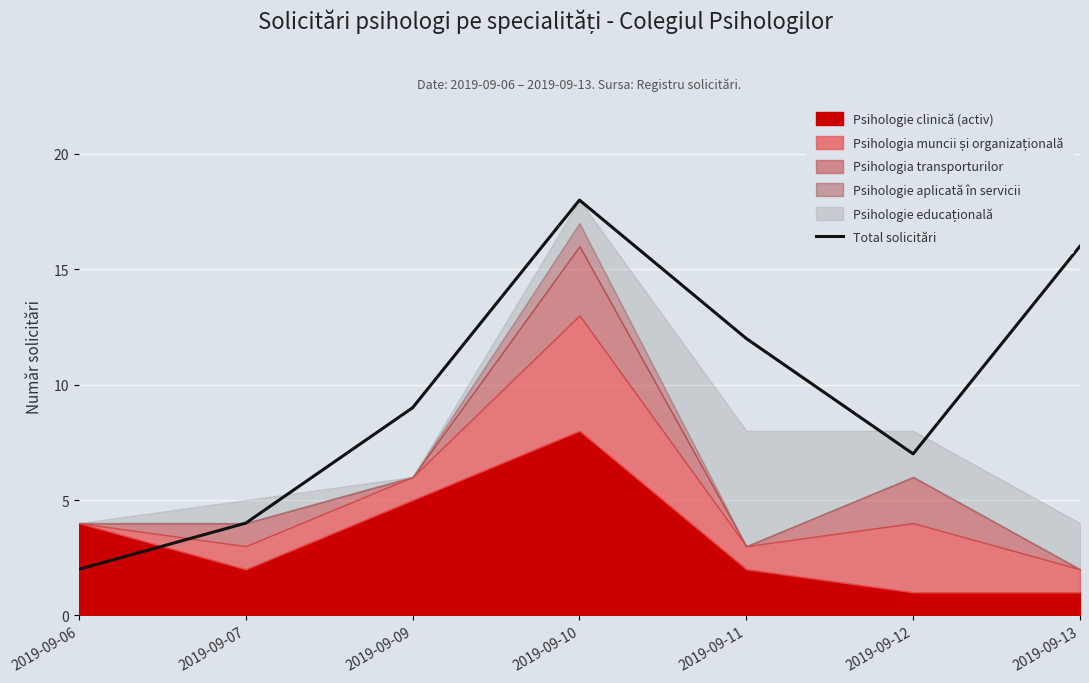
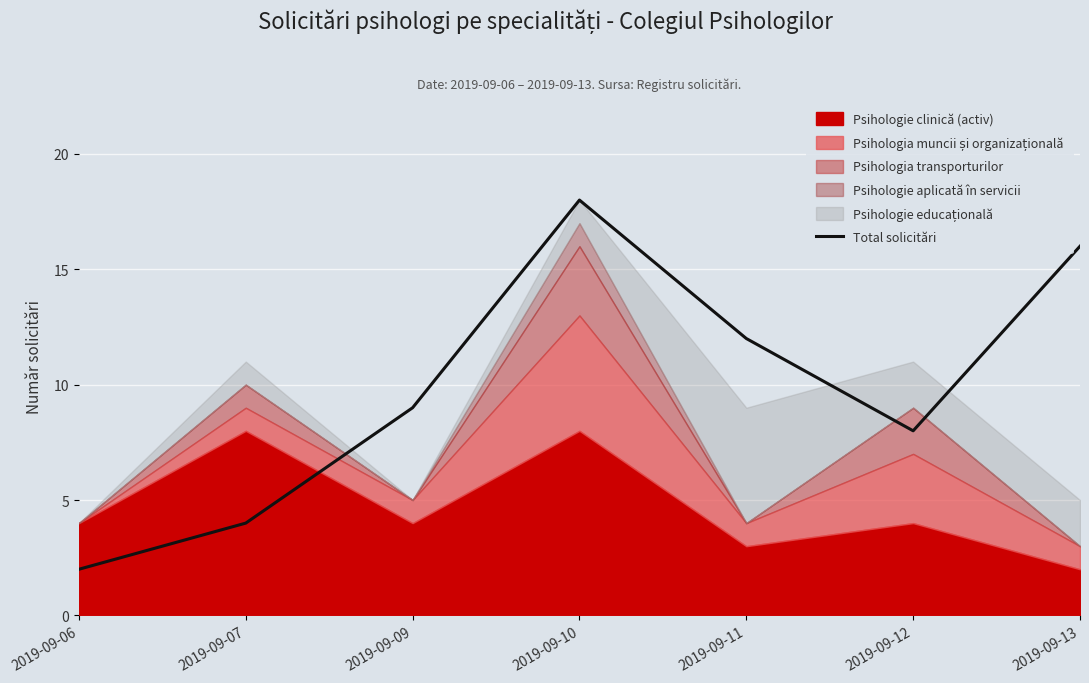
Psihologie clinică (activ), 2019-09-07: 2 -> 8
Psihologie clinică (activ), 2019-09-09: 5 -> 4
Psihologie clinică (activ), 2019-09-11: 2 -> 3
Total solicitări, 2019-09-12: 7 -> 8
Psihologie clinică (activ), 2019-09-12: 1 -> 4
Psihologie clinică (activ), 2019-09-13: 1 -> 2
